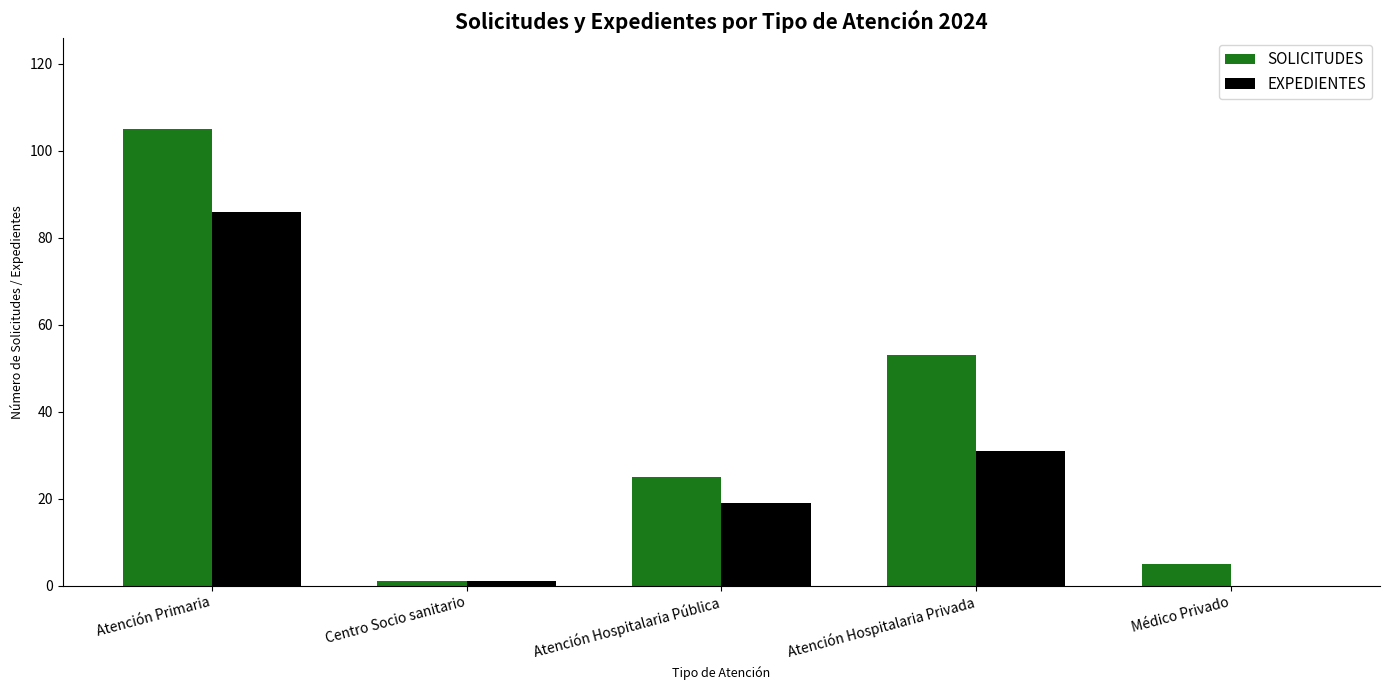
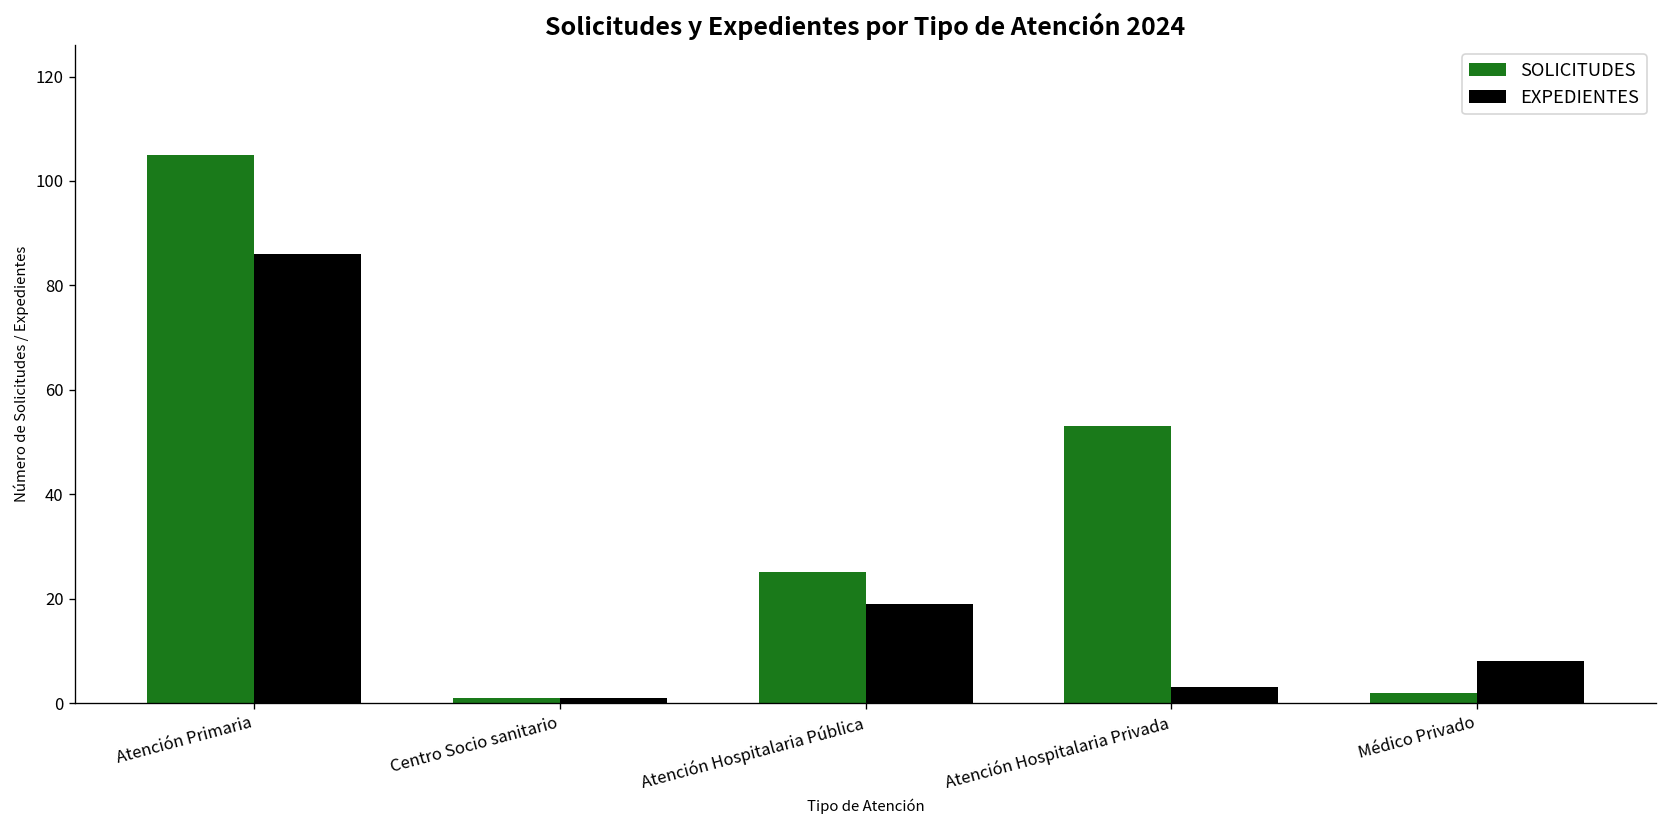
EXPEDIENTES, Atención Hospitalaria Privada: 31 -> 3
SOLICITUDES, Médico Privado: 5 -> 2
EXPEDIENTES, Médico Privado: 0 -> 8
